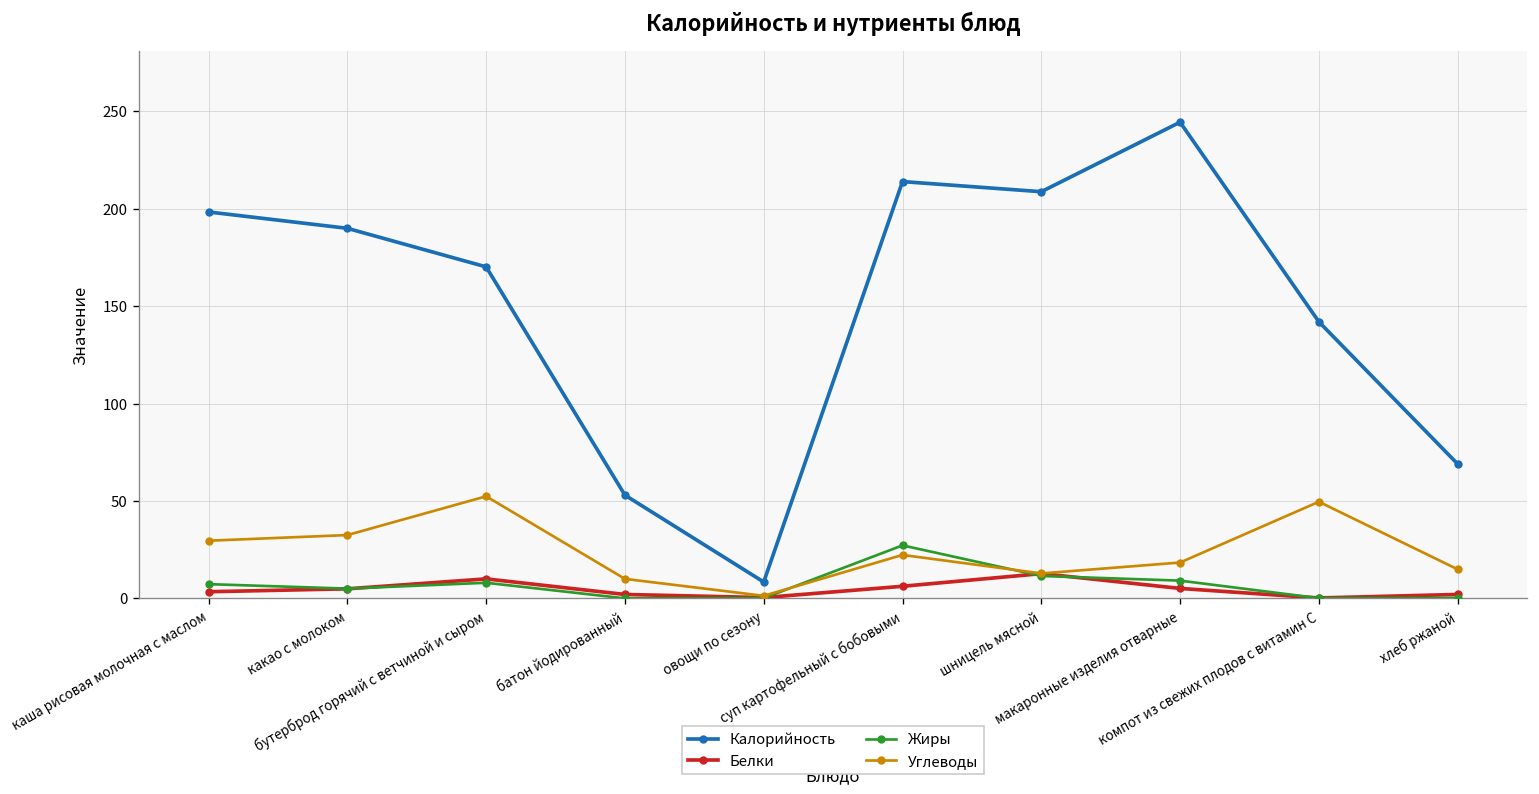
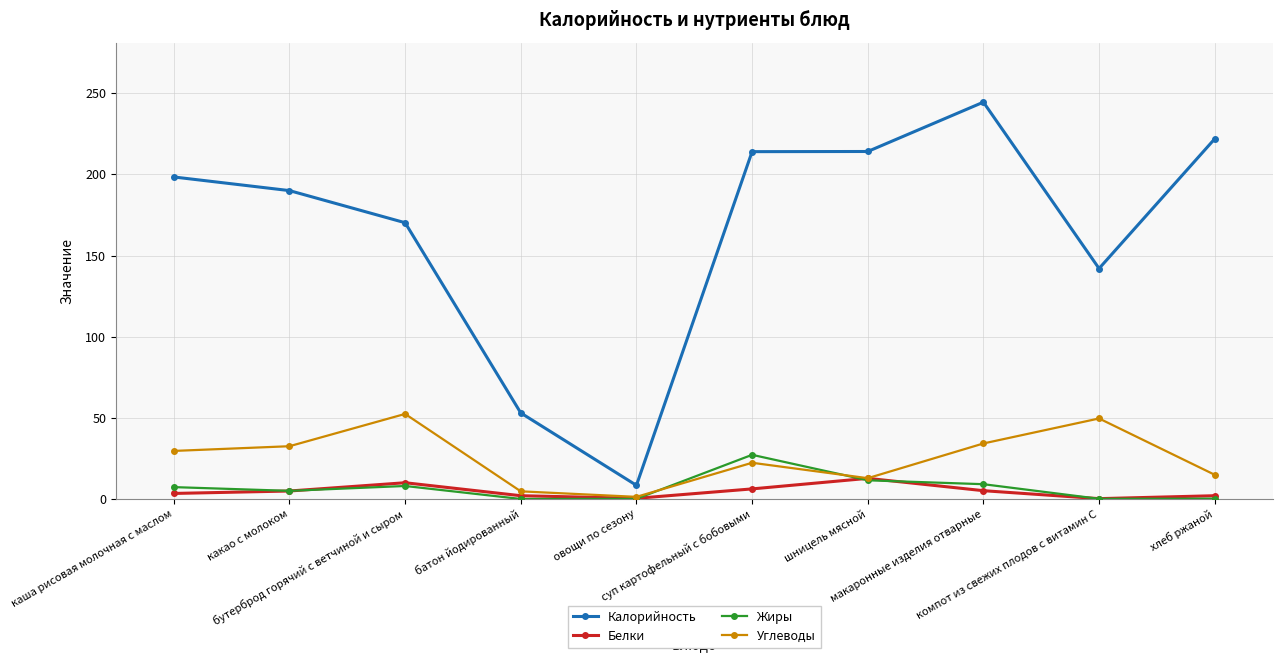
Углеводы, батон йодированный: 10 -> 5
Калорийность, шницель мясной: 209 -> 214
Углеводы, макаронные изделия отварные: 18 -> 34
Калорийность, хлеб ржаной: 69 -> 222
